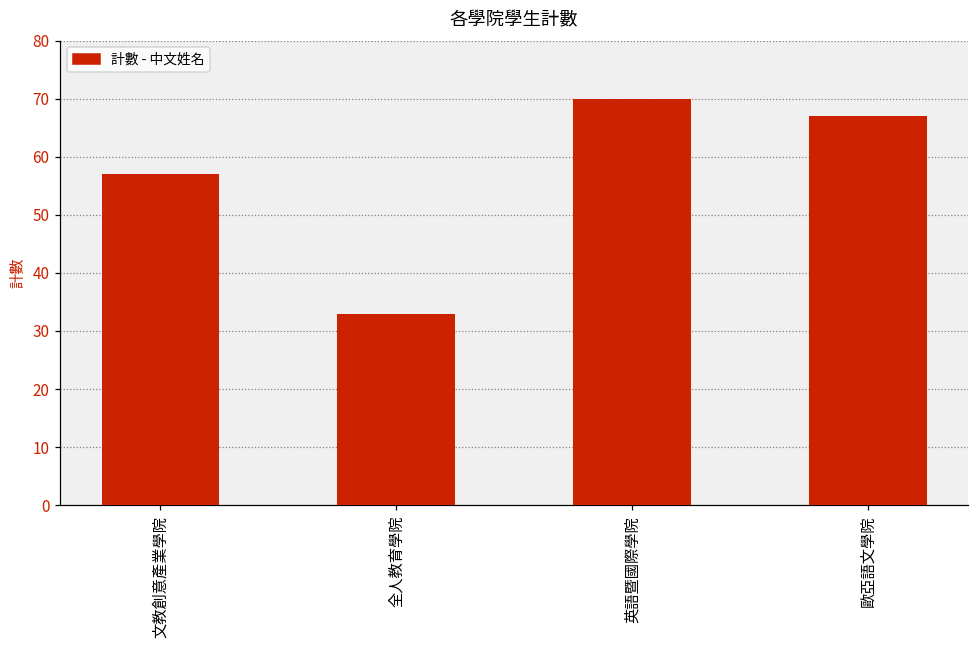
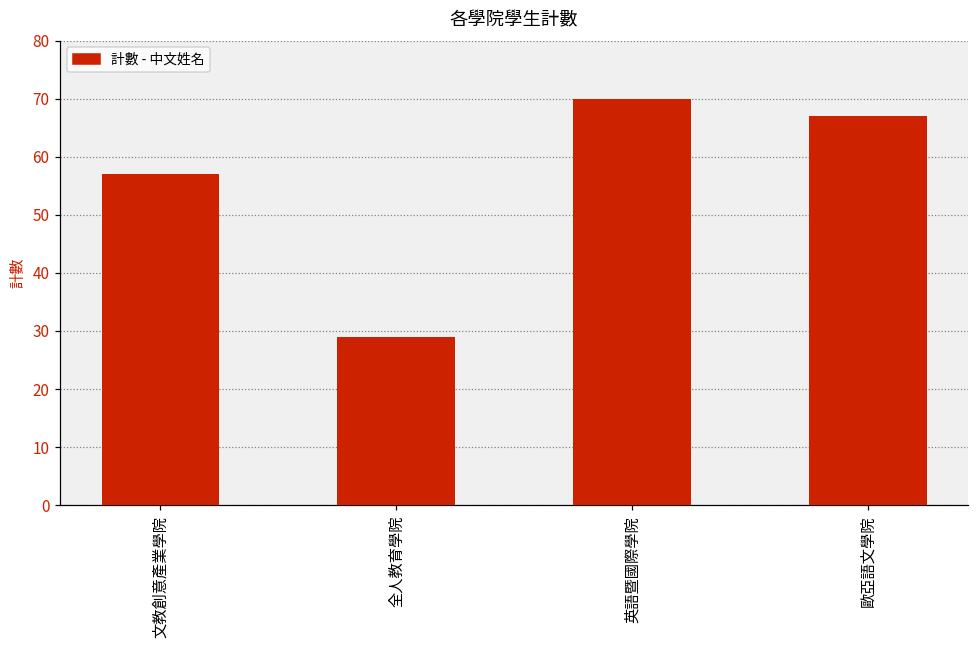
全人教育學院: 33 -> 29
